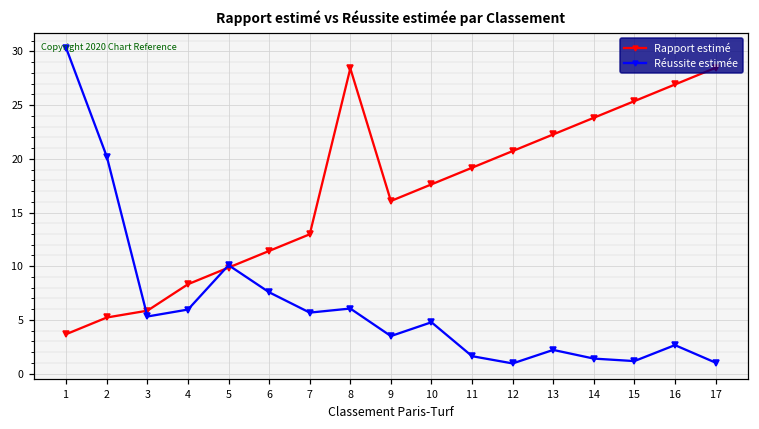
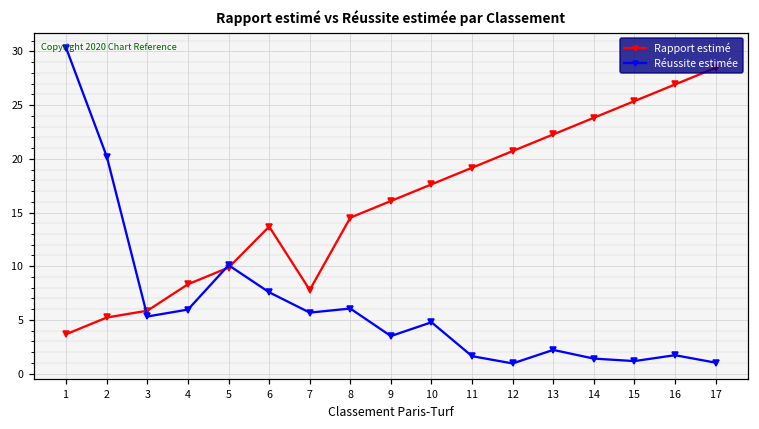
Rapport estimé, 6: 11 -> 14
Rapport estimé, 7: 13 -> 8
Rapport estimé, 8: 28 -> 15
Réussite estimée, 16: 3 -> 2
